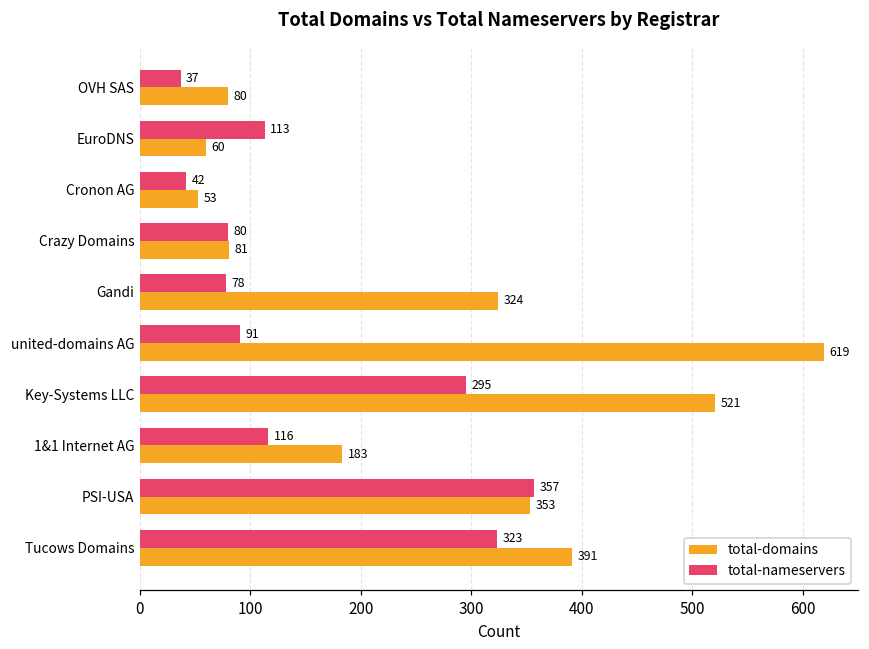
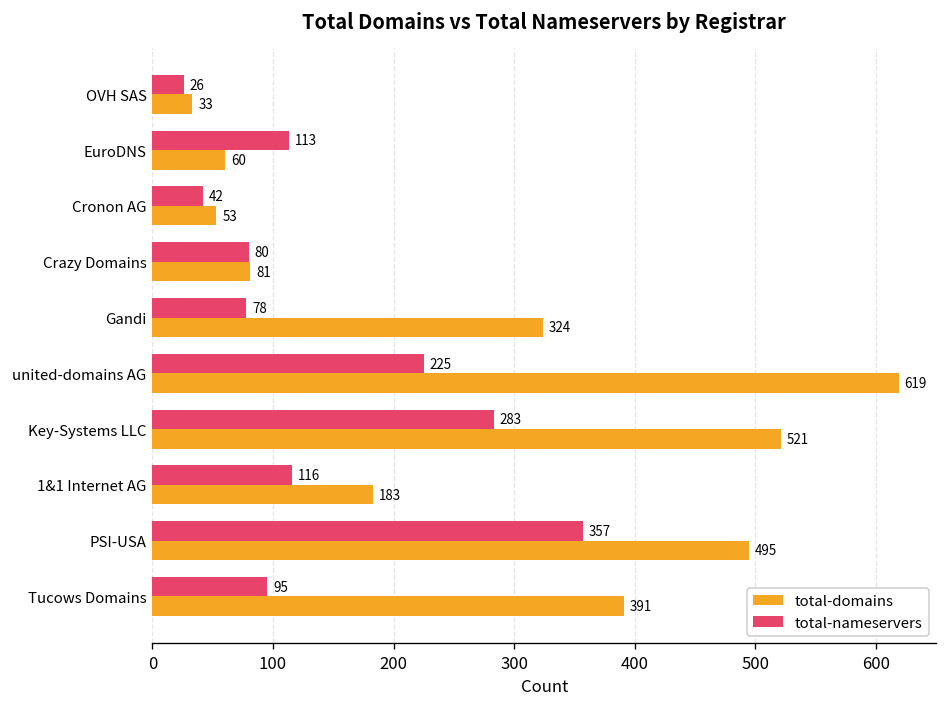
total-nameservers, OVH SAS: 37 -> 26
total-domains, OVH SAS: 80 -> 33
total-nameservers, united-domains AG: 91 -> 225
total-nameservers, Key-Systems LLC: 295 -> 283
total-domains, PSI-USA: 353 -> 495
total-nameservers, Tucows Domains: 323 -> 95
